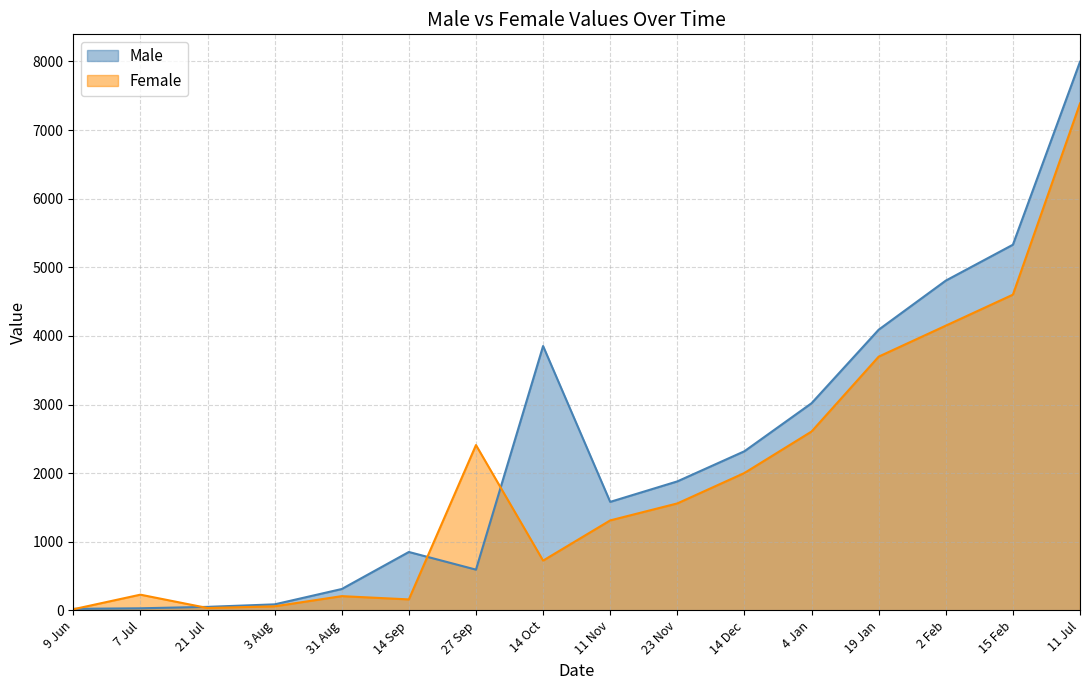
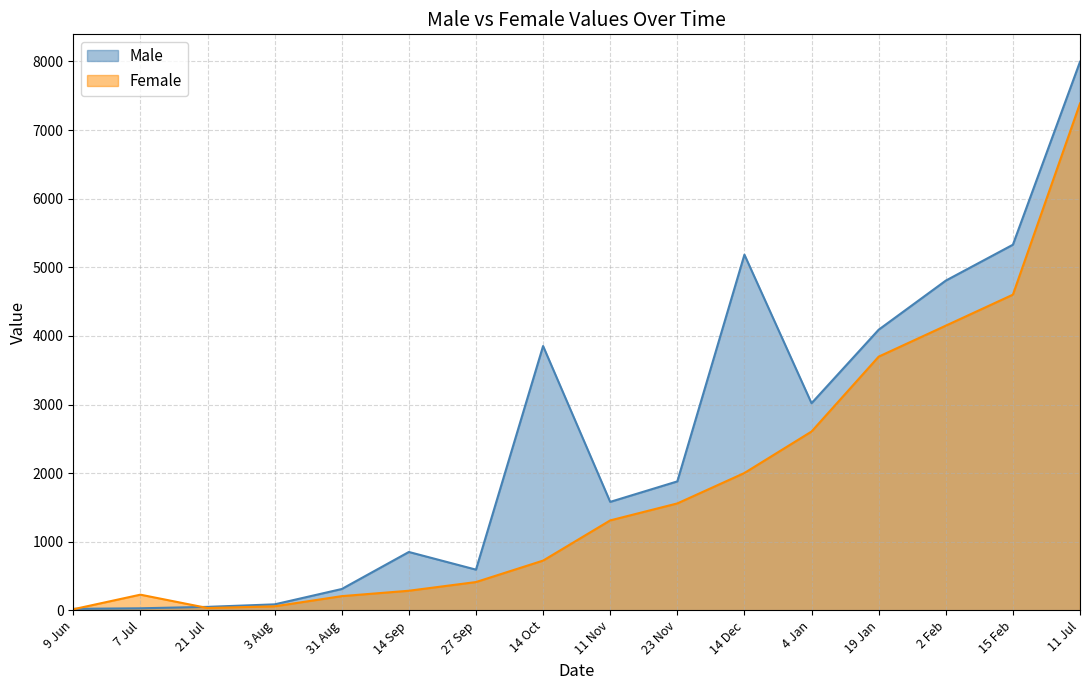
Female, 14 Sep: 200 -> 300
Female, 27 Sep: 2400 -> 400
Male, 14 Dec: 2300 -> 5200
